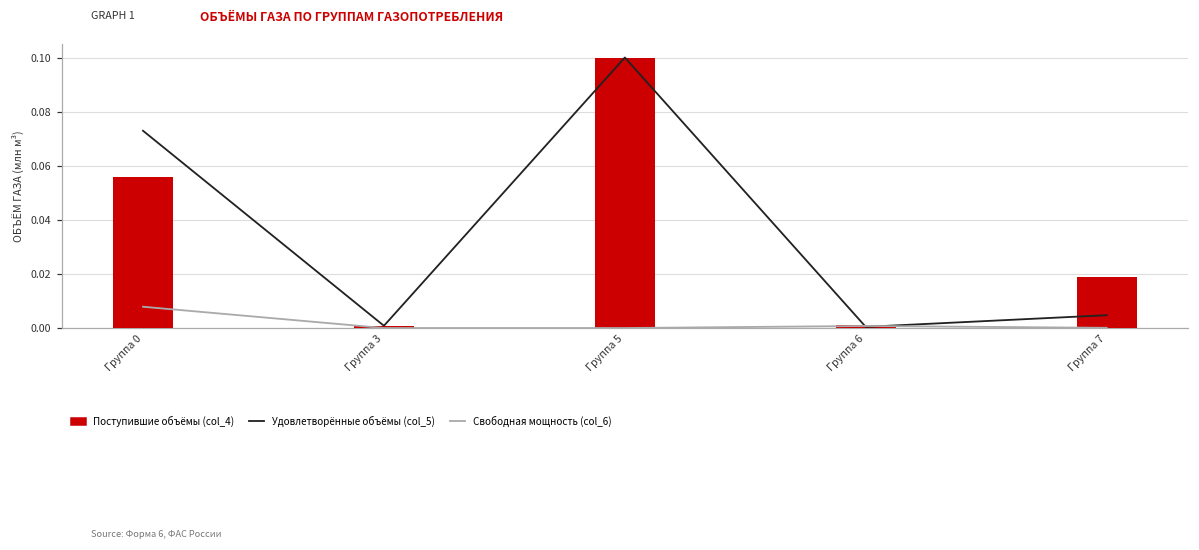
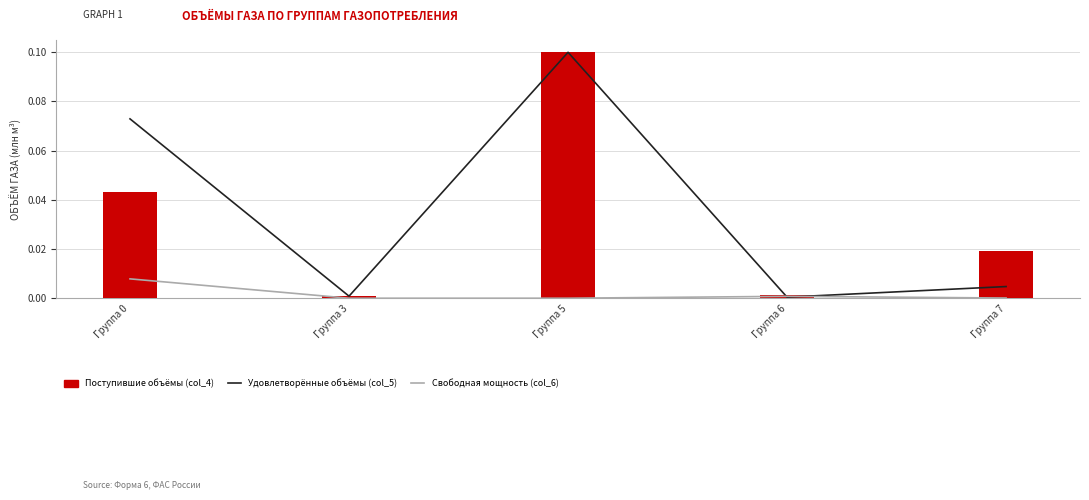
Поступившие объёмы (col_4), Группа 0: 0.056 -> 0.043
